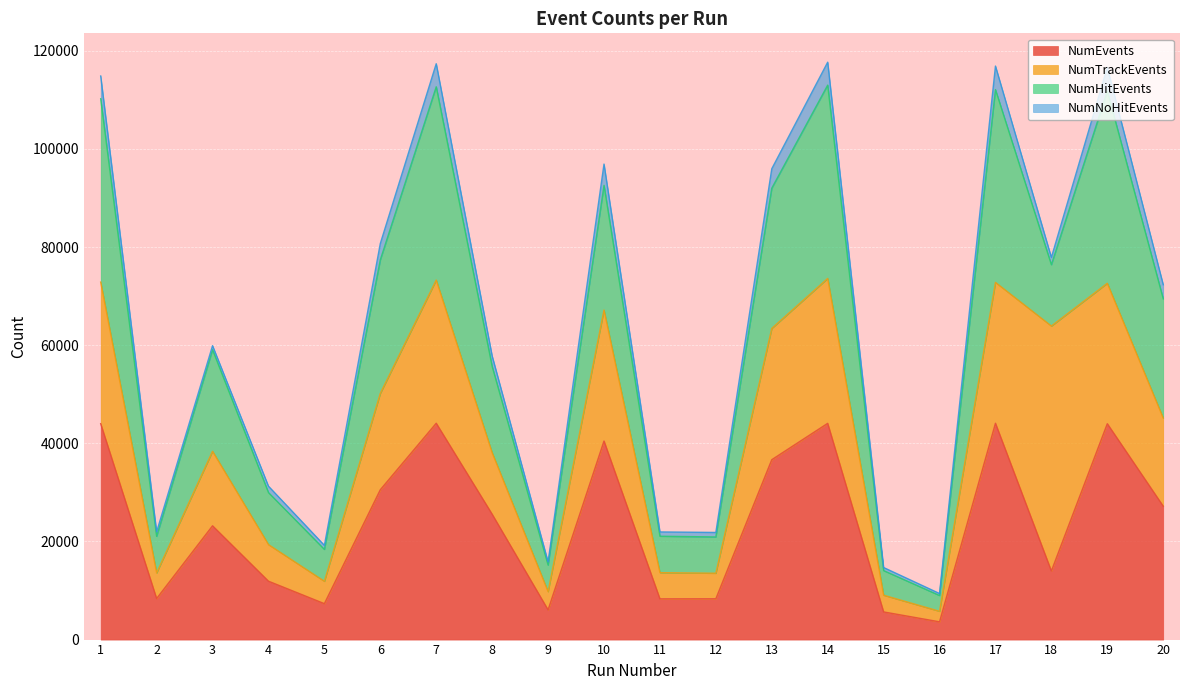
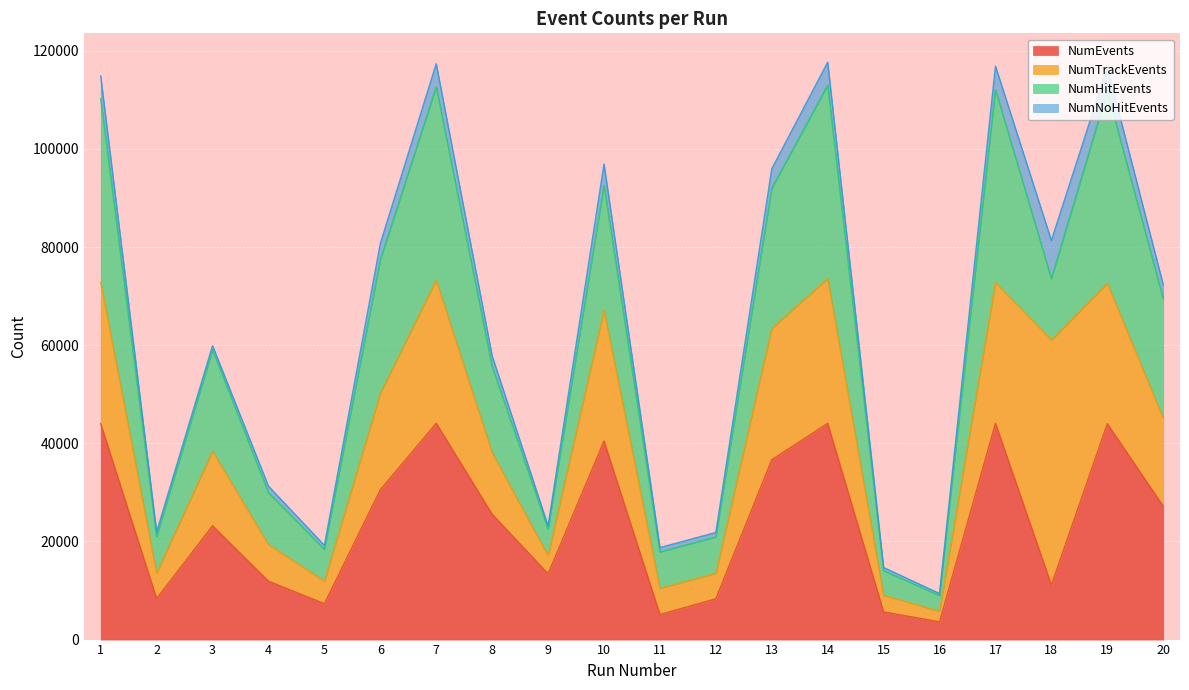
NumEvents, 9: 6000 -> 13000
NumEvents, 11: 8000 -> 5000
NumEvents, 18: 14000 -> 11000
NumNoHitEvents, 18: 1000 -> 8000
